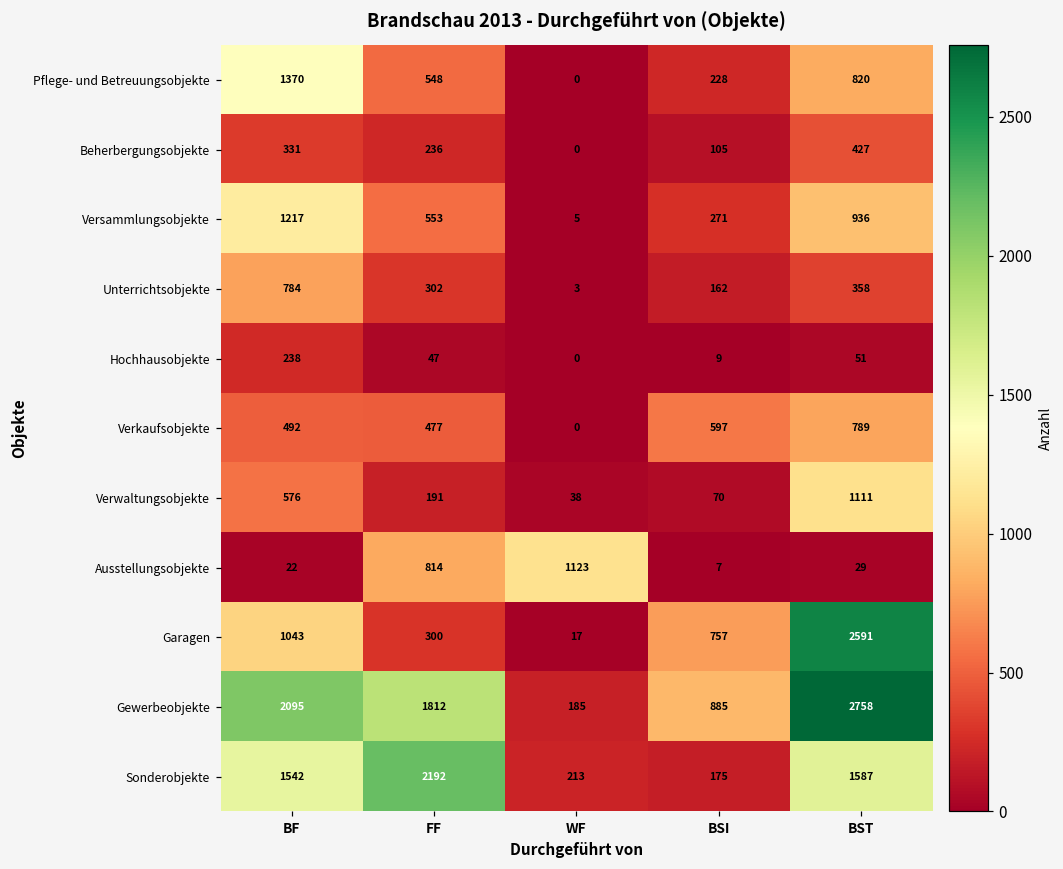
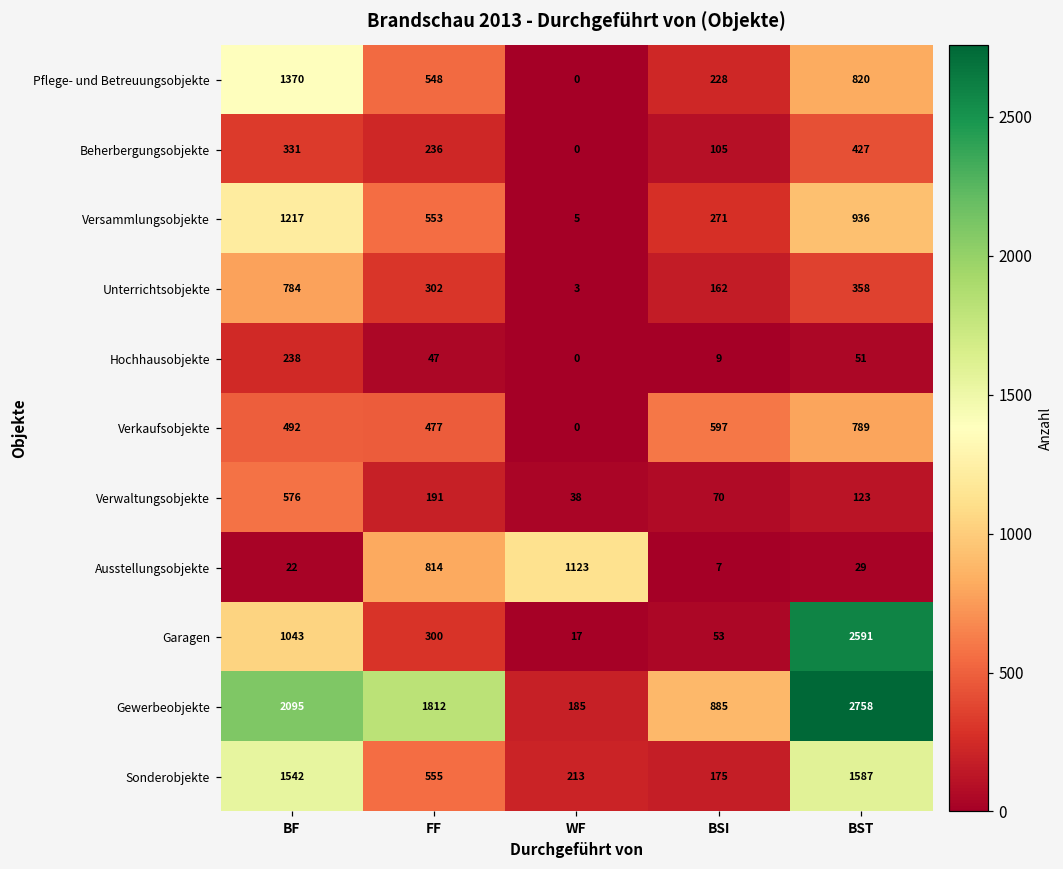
Verwaltungsobjekte, BST: 1111 -> 123
Garagen, BSI: 757 -> 53
Sonderobjekte, FF: 2192 -> 555
